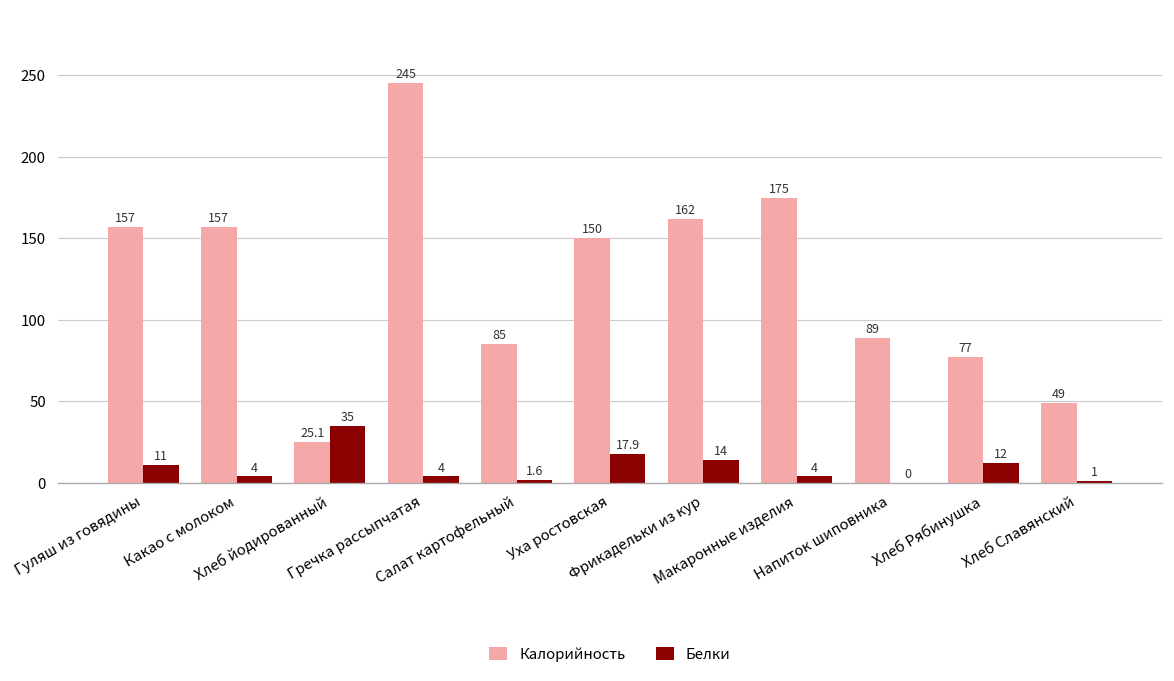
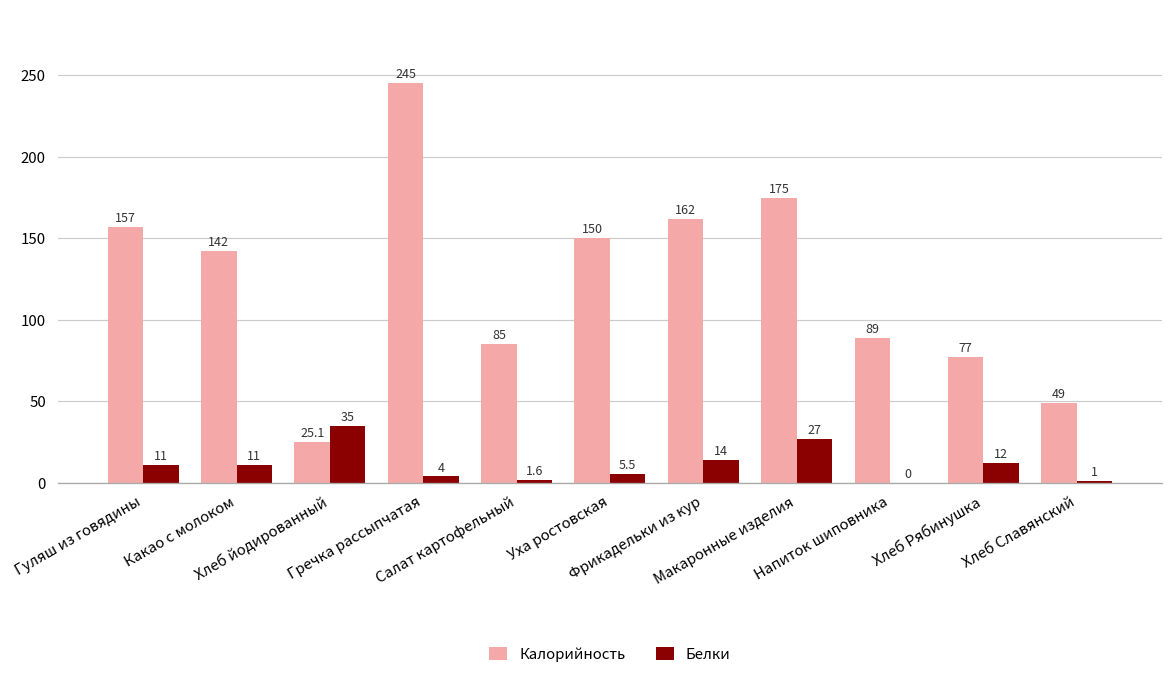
Калорийность, Какао с молоком: 157 -> 142
Белки, Какао с молоком: 4 -> 11
Белки, Уха ростовская: 17.9 -> 5.5
Белки, Макаронные изделия: 4 -> 27
